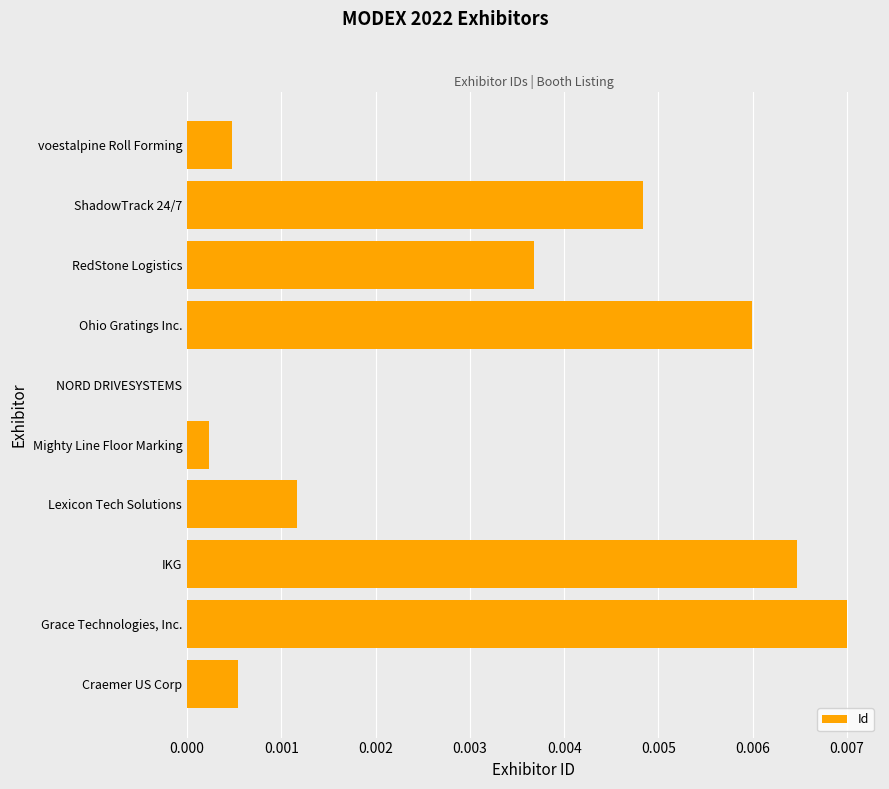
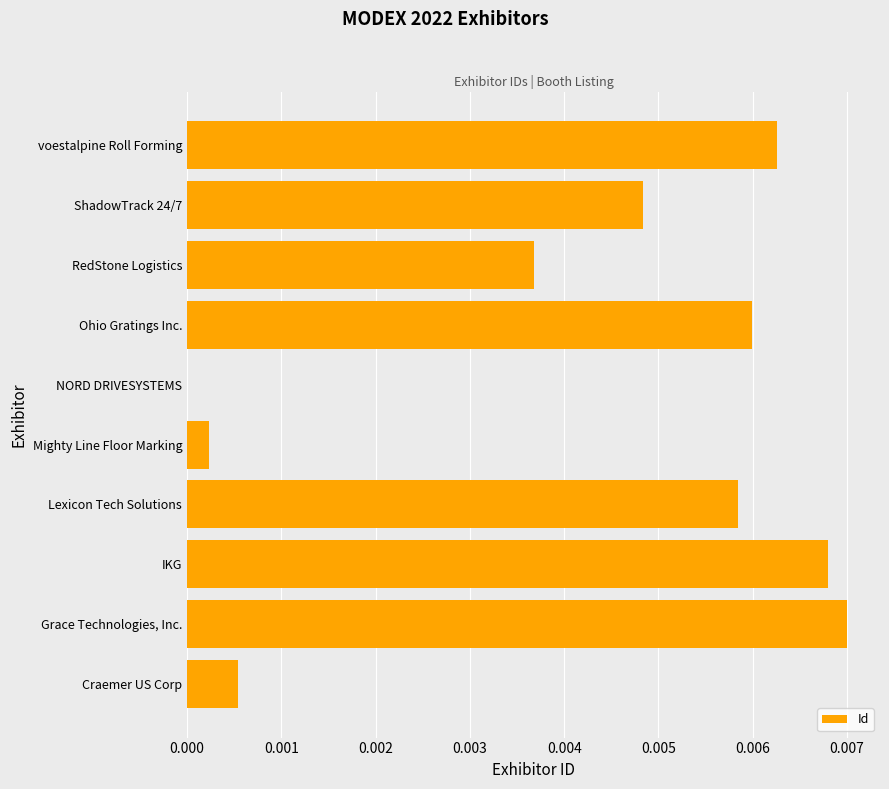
voestalpine Roll Forming: 0.0005 -> 0.0063
Lexicon Tech Solutions: 0.0012 -> 0.0058
IKG: 0.0065 -> 0.0068
